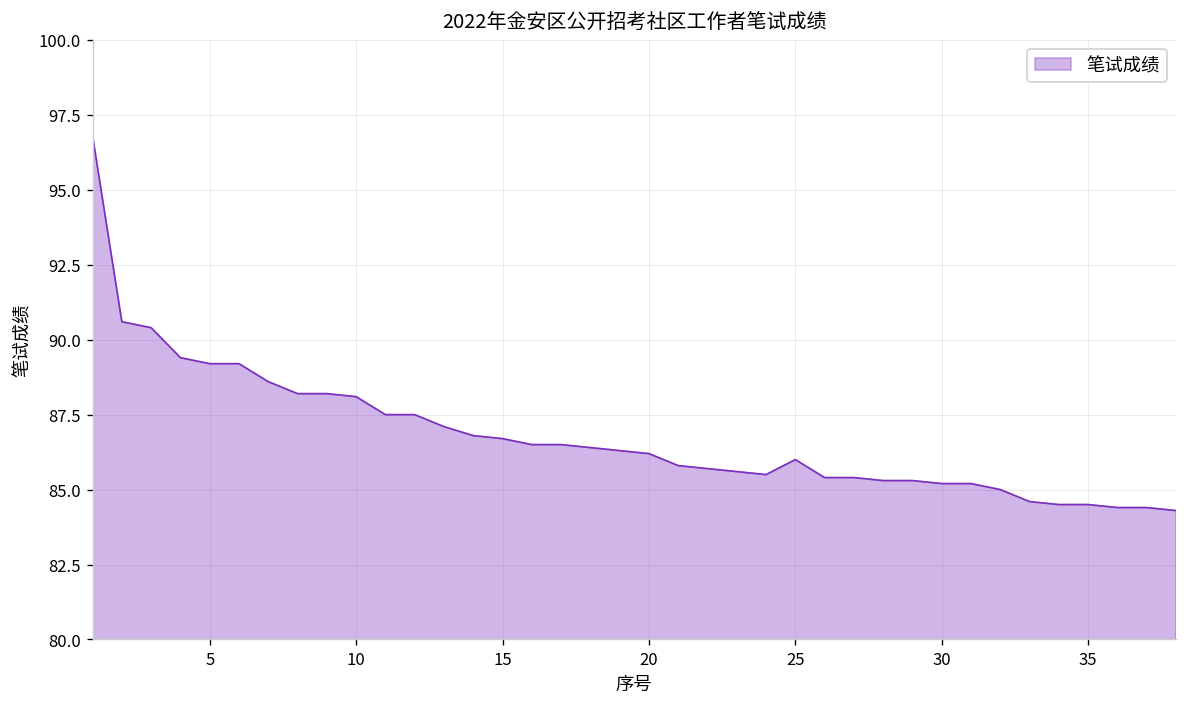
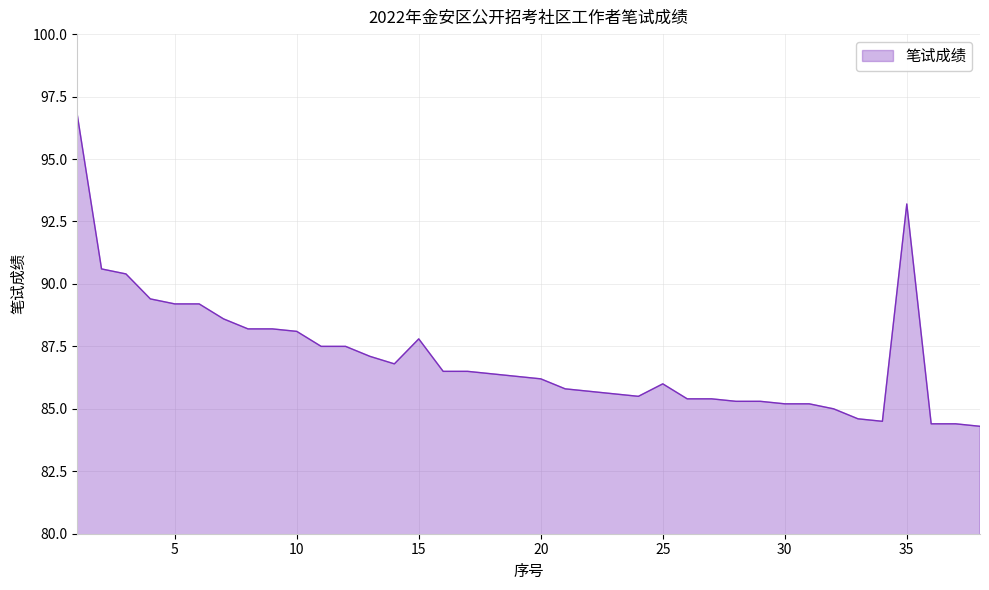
15: 86.7 -> 87.8
35: 84.5 -> 93.2
